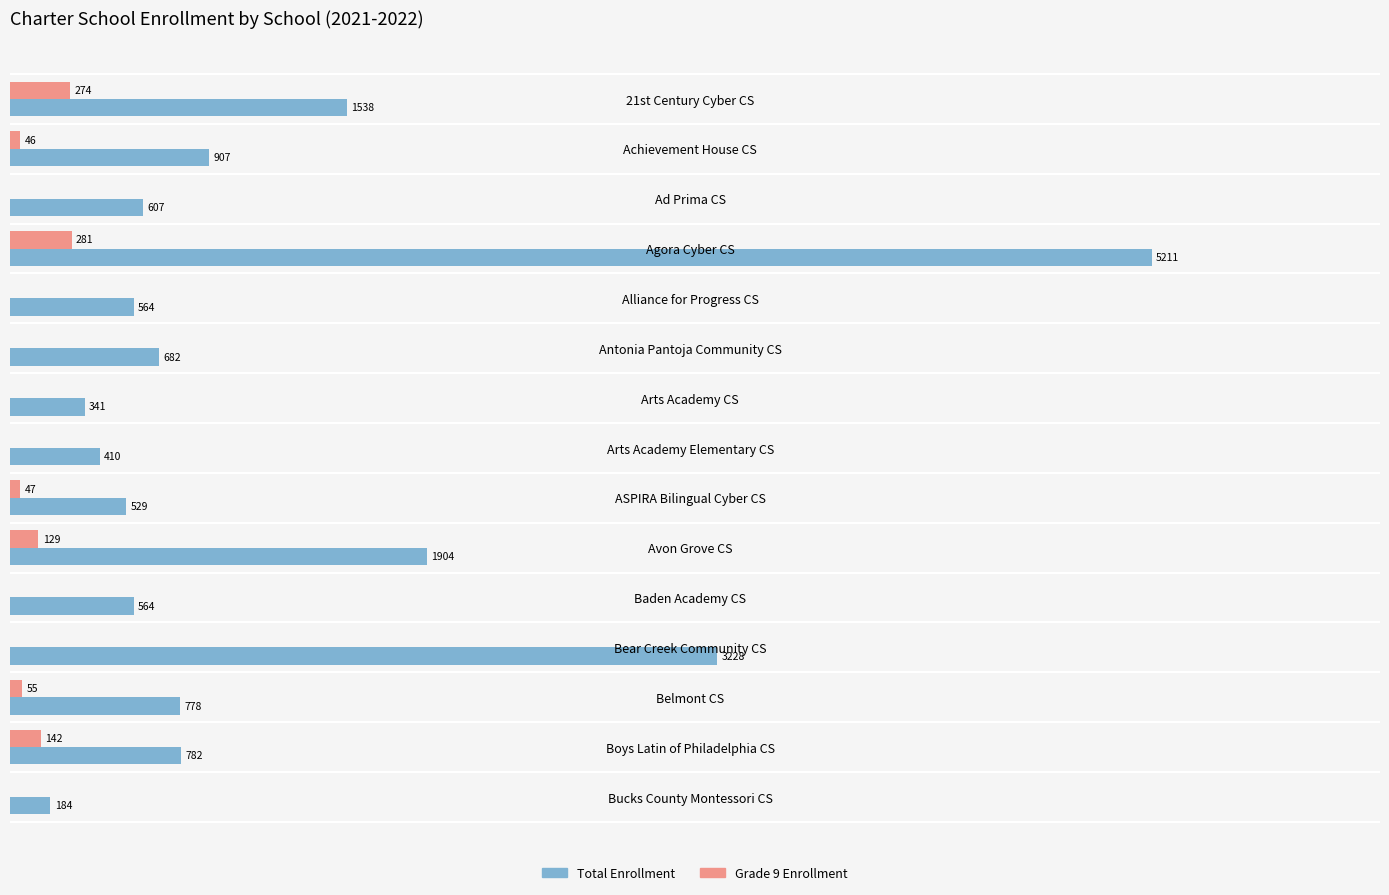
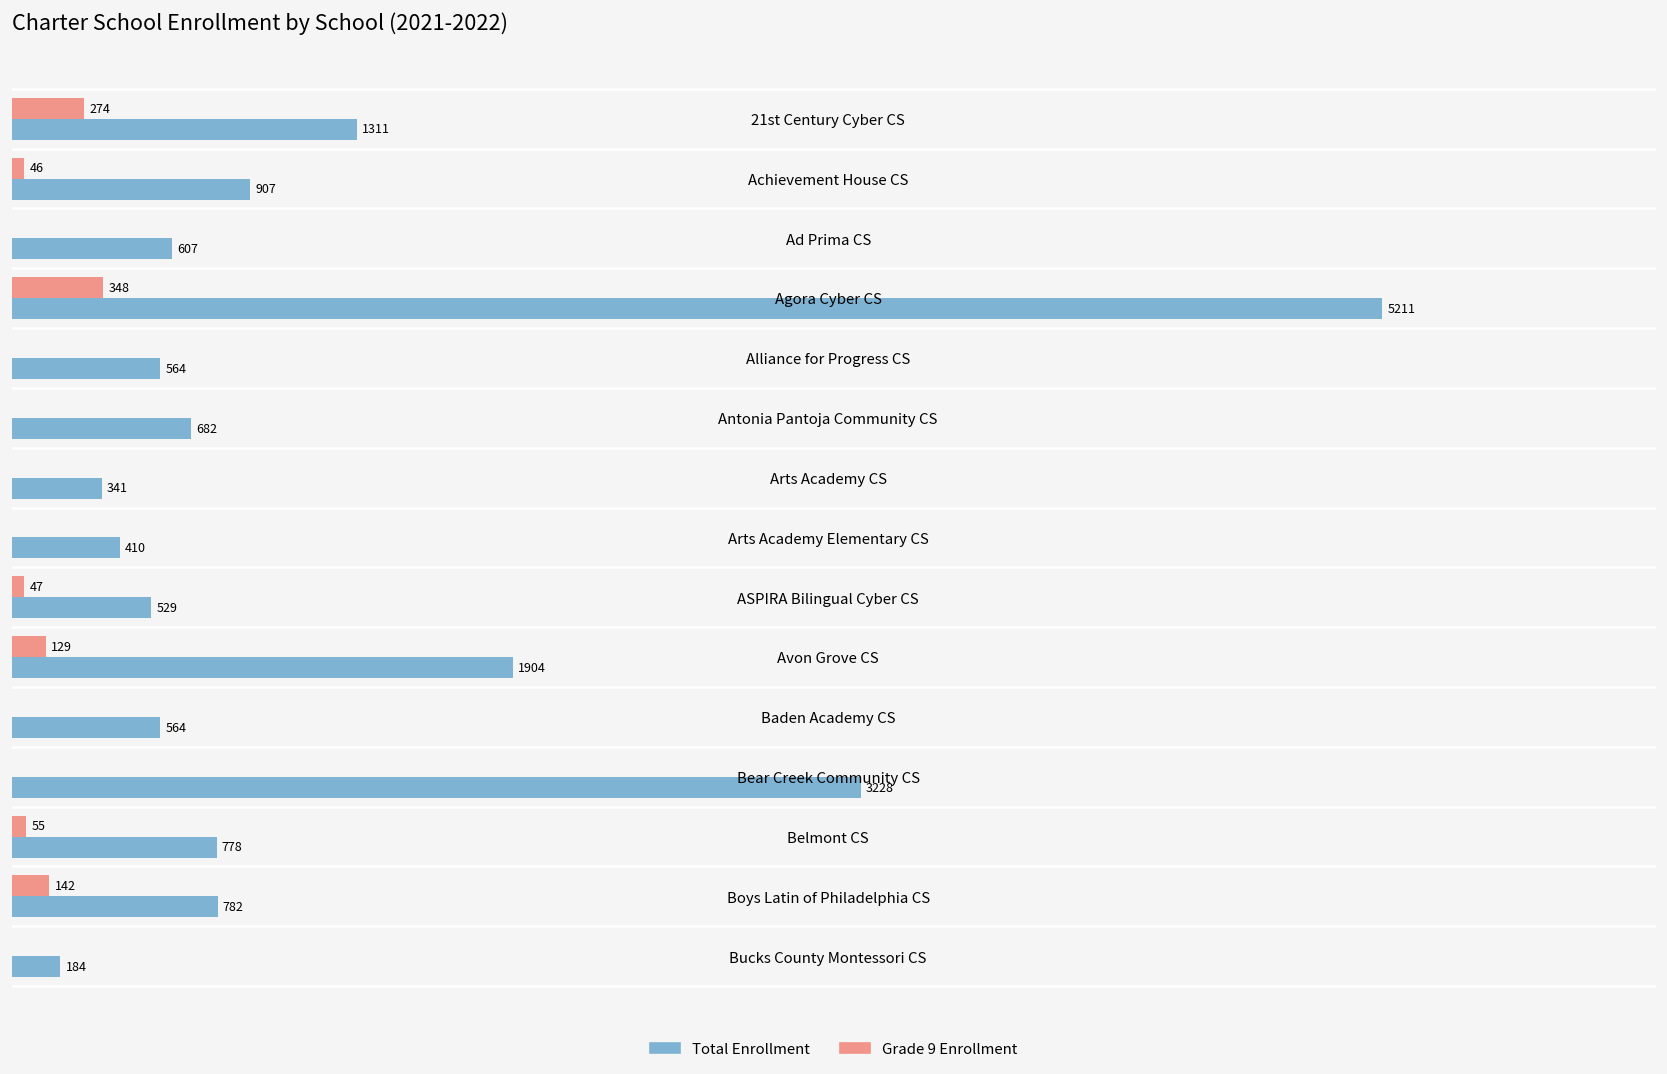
Total Enrollment, 21st Century Cyber CS: 1538 -> 1311
Grade 9 Enrollment, Agora Cyber CS: 281 -> 348
